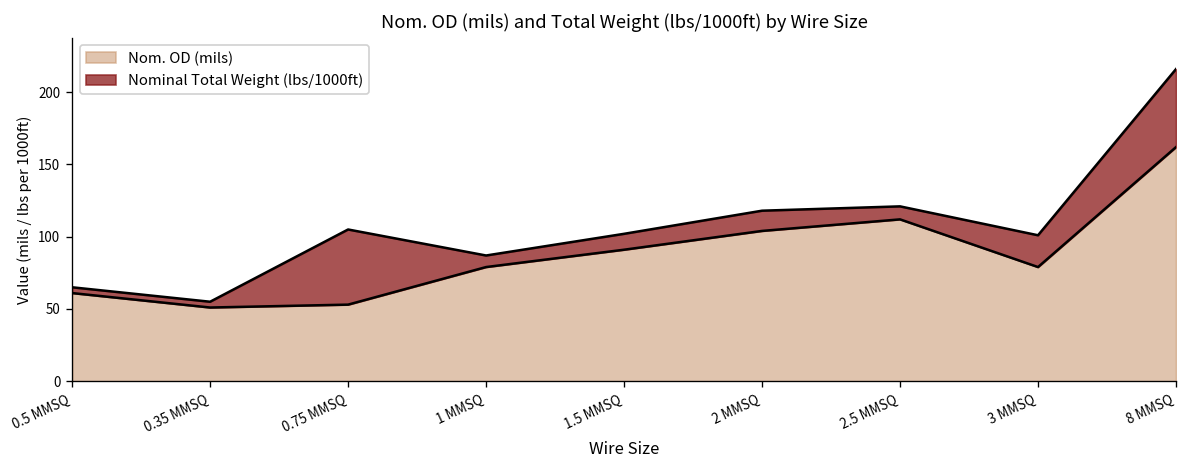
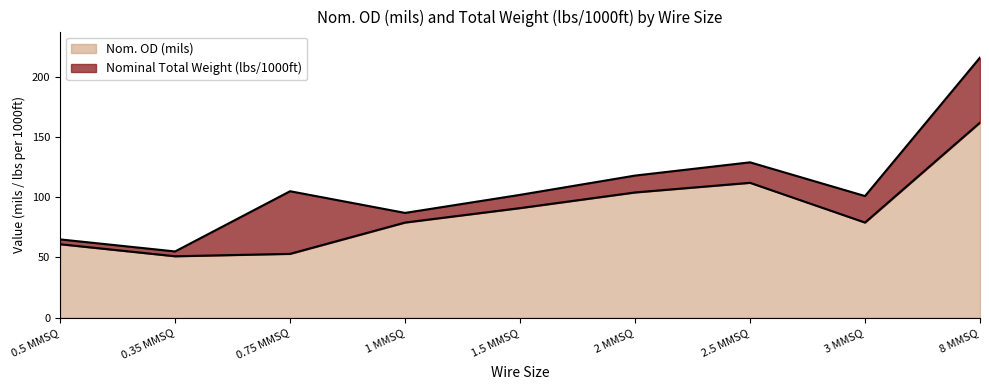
Nominal Total Weight (lbs/1000ft), 2.5 MMSQ: 9 -> 17
